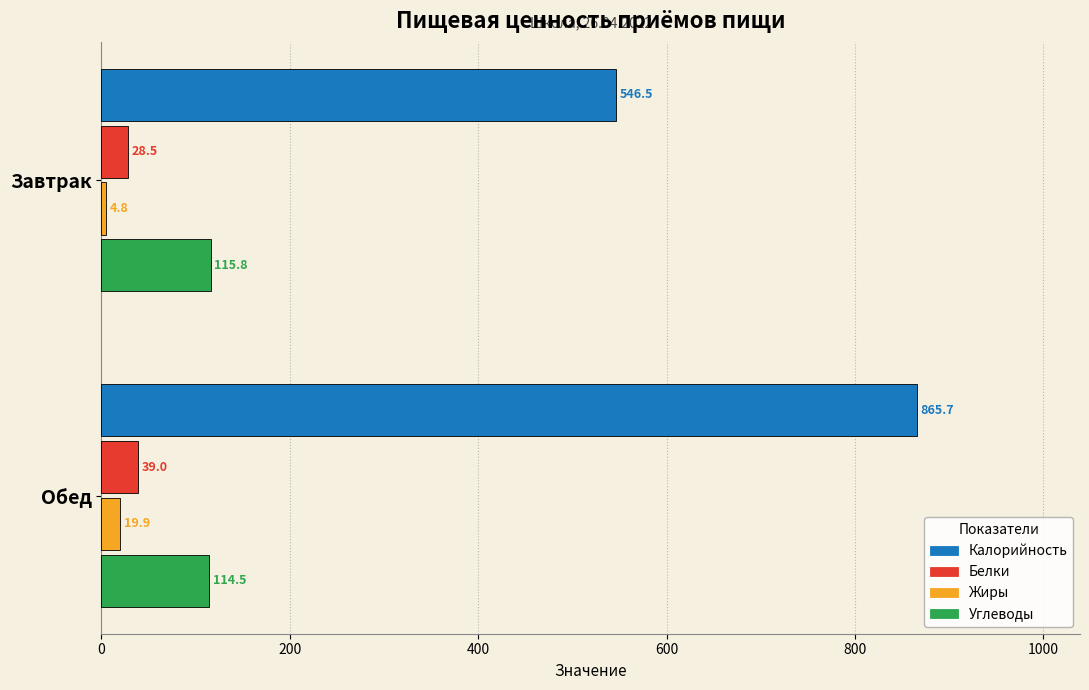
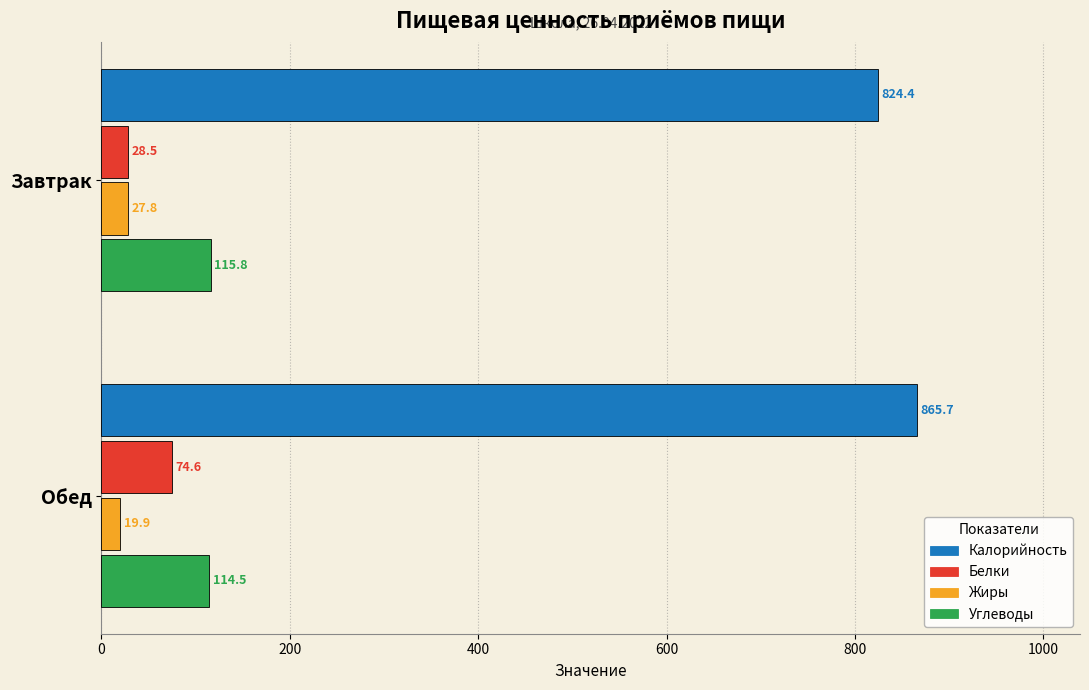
Калорийность, Завтрак: 546.5 -> 824.4
Жиры, Завтрак: 4.8 -> 27.8
Белки, Обед: 39.0 -> 74.6
